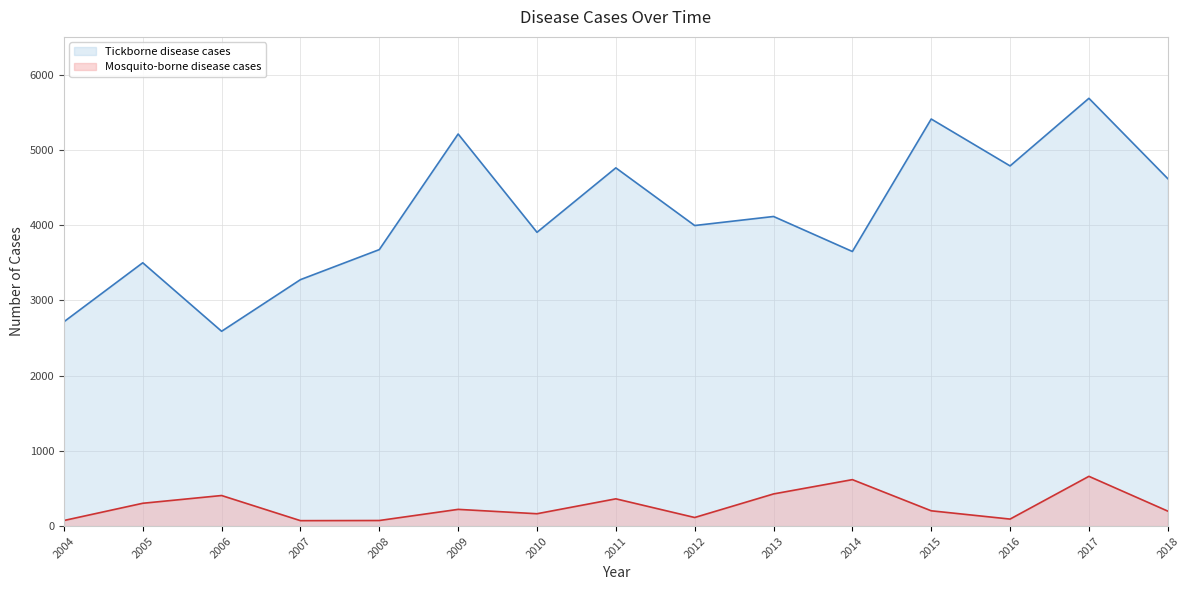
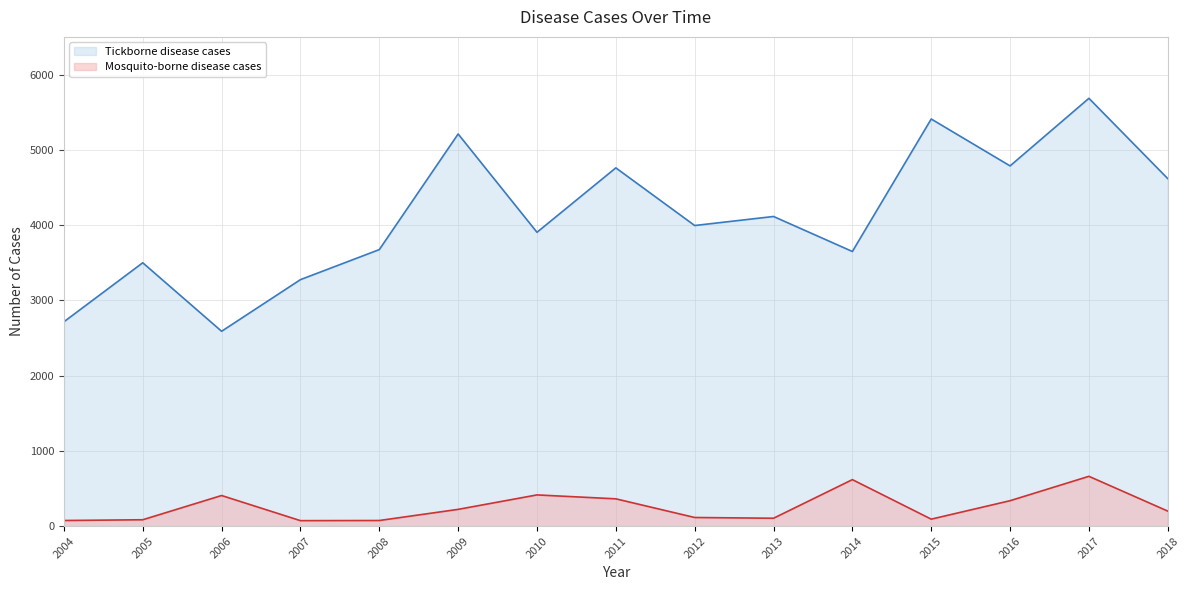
Mosquito-borne disease cases, 2005: 300 -> 100
Mosquito-borne disease cases, 2010: 200 -> 400
Mosquito-borne disease cases, 2013: 400 -> 100
Mosquito-borne disease cases, 2015: 200 -> 100
Mosquito-borne disease cases, 2016: 100 -> 300
